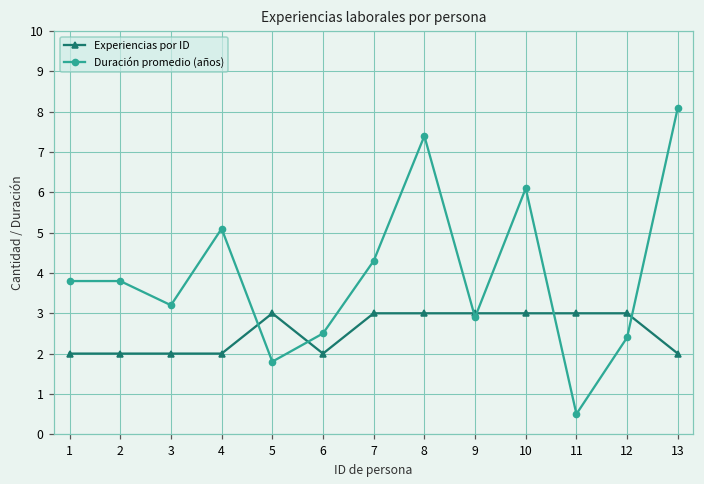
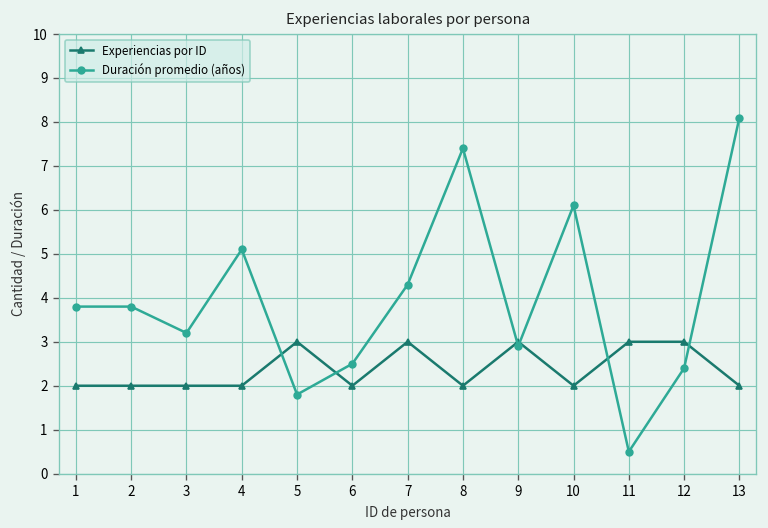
Experiencias por ID, 8: 3 -> 2
Experiencias por ID, 10: 3 -> 2
